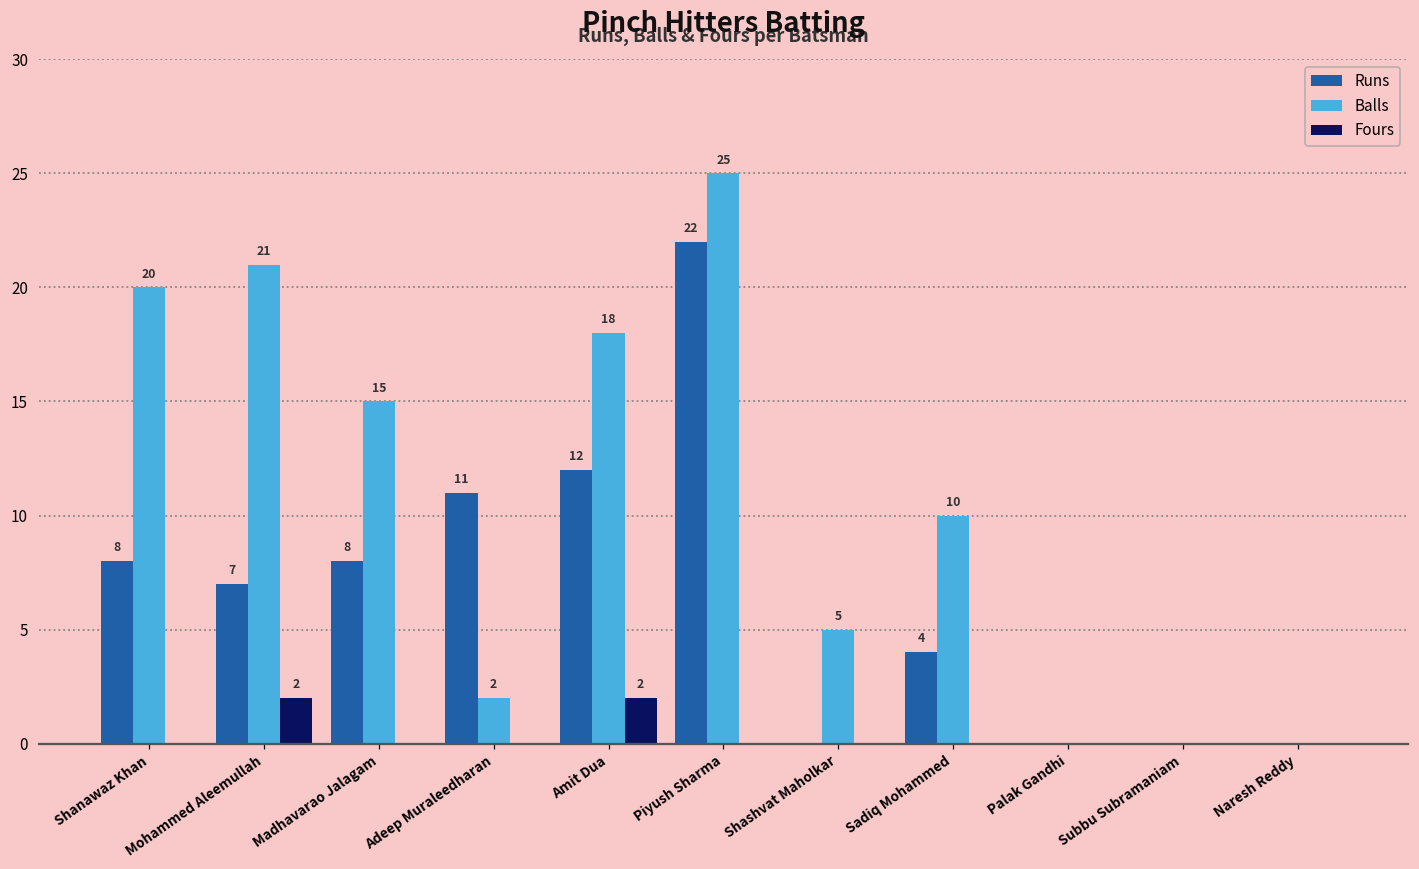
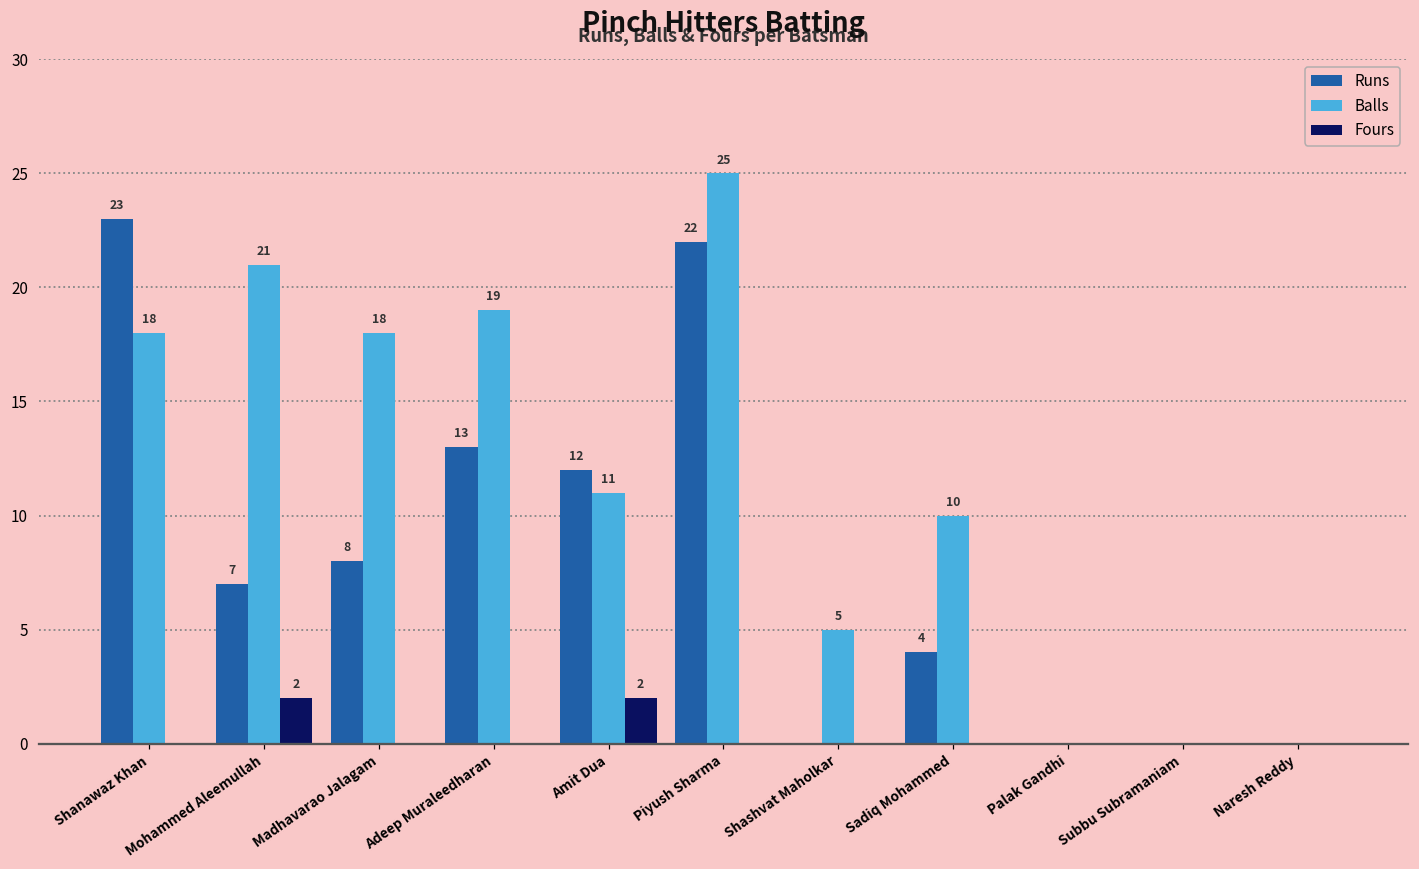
Runs, Shanawaz Khan: 8 -> 23
Balls, Shanawaz Khan: 20 -> 18
Balls, Madhavarao Jalagam: 15 -> 18
Runs, Adeep Muraleedharan: 11 -> 13
Balls, Adeep Muraleedharan: 2 -> 19
Balls, Amit Dua: 18 -> 11
